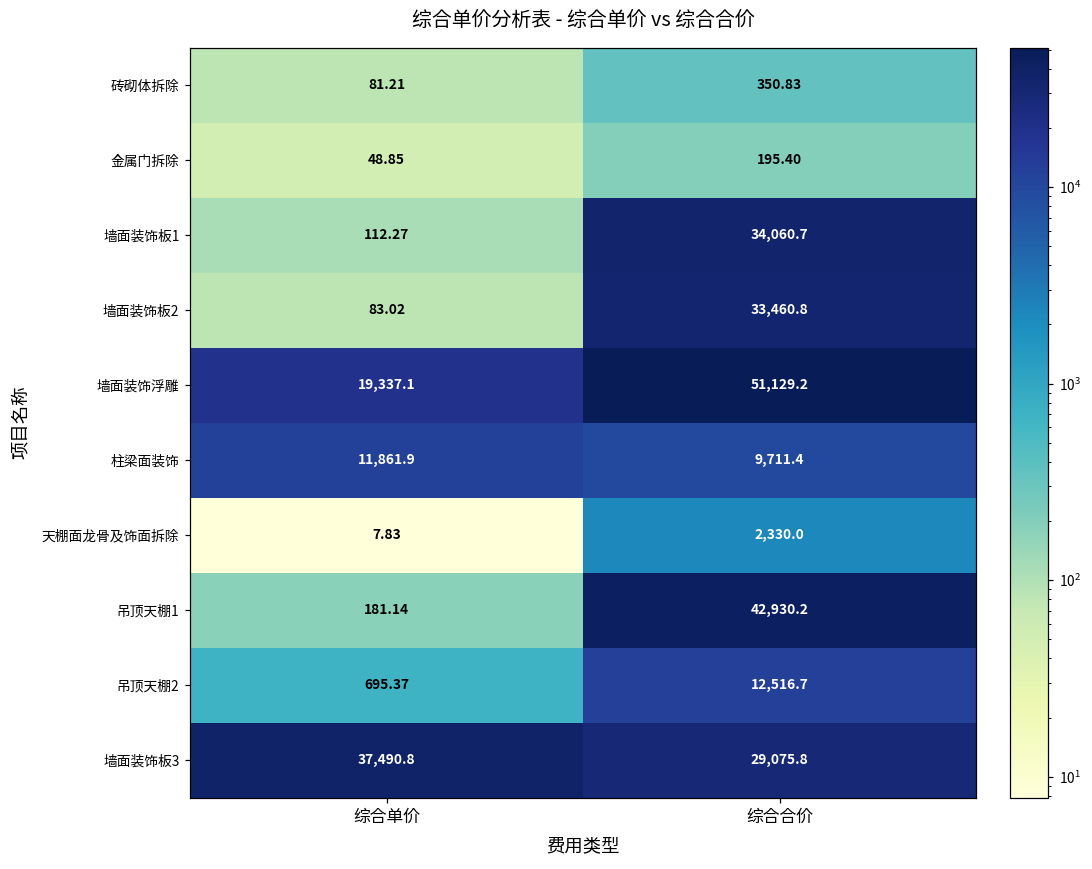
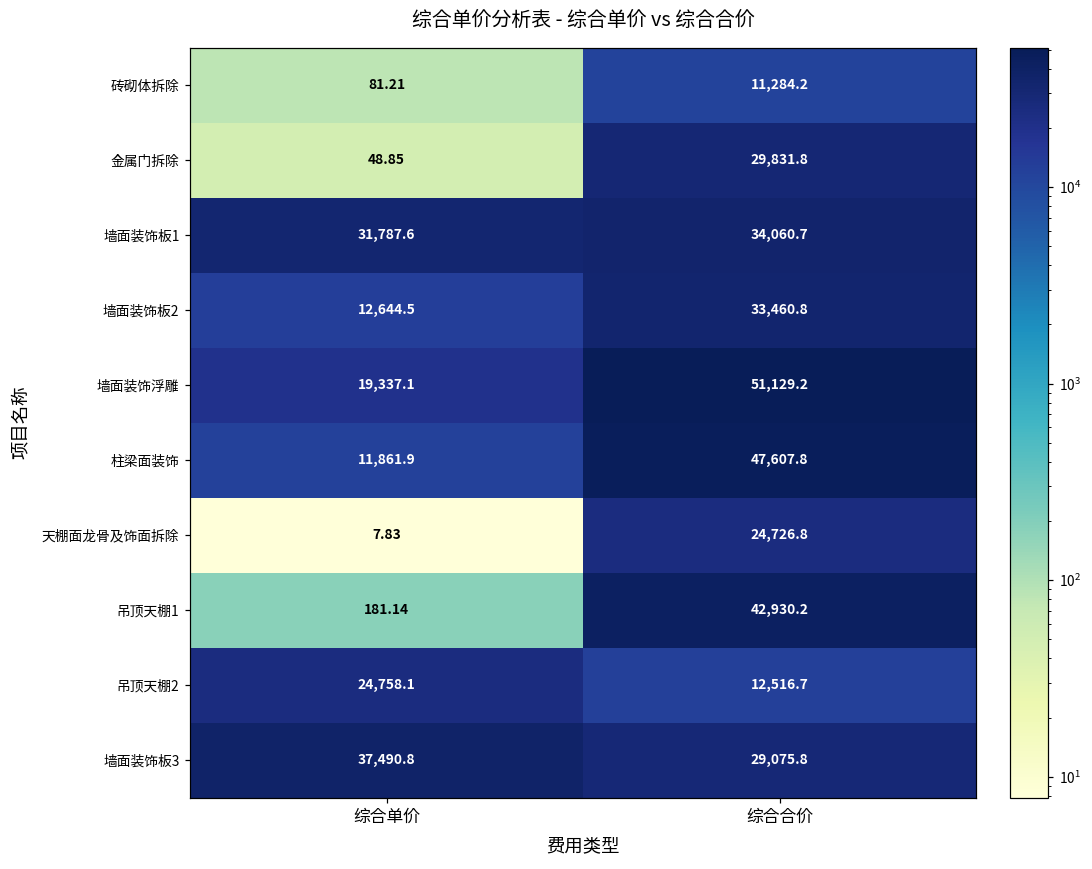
砖砌体拆除, 综合合价: 350.83 -> 11,284.2
金属门拆除, 综合合价: 195.40 -> 29,831.8
墙面装饰板1, 综合单价: 112.27 -> 31,787.6
墙面装饰板2, 综合单价: 83.02 -> 12,644.5
柱梁面装饰, 综合合价: 9,711.4 -> 47,607.8
天棚面龙骨及饰面拆除, 综合合价: 2,330.0 -> 24,726.8
吊顶天棚2, 综合单价: 695.37 -> 24,758.1
